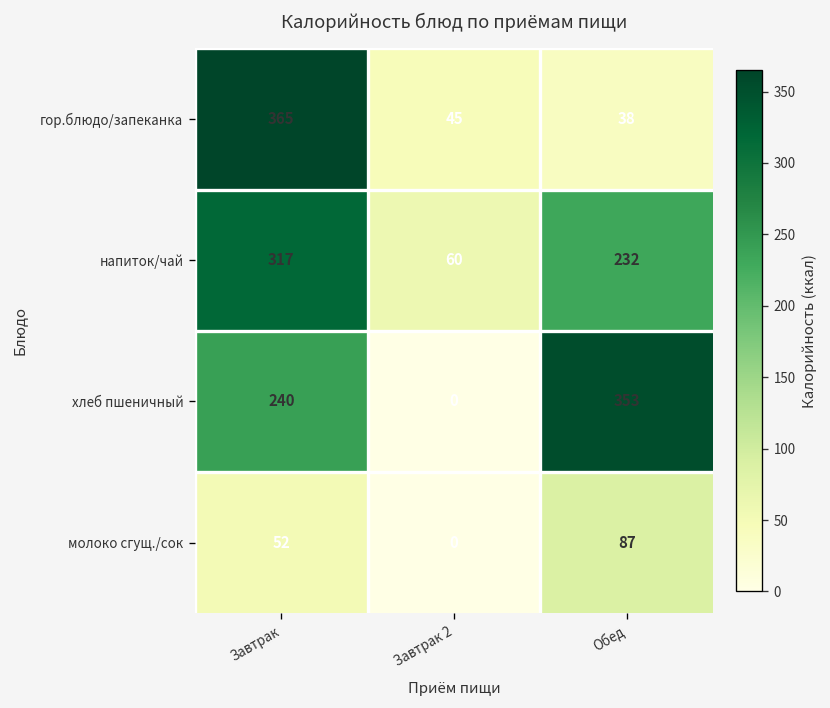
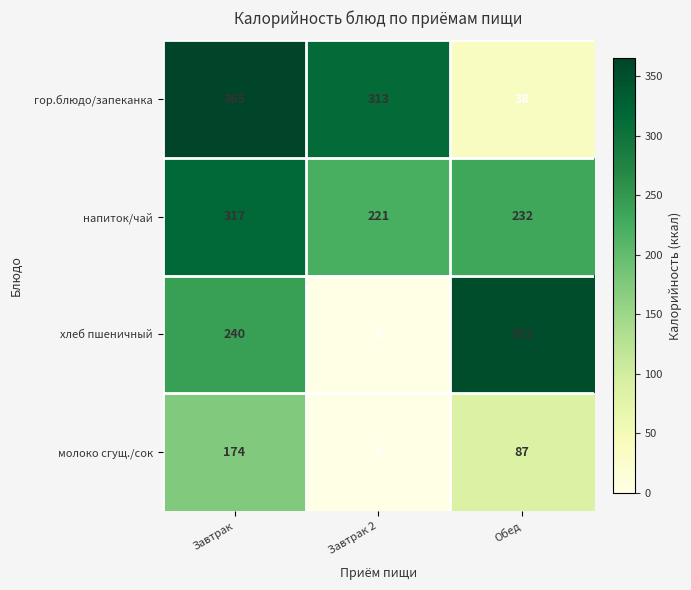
гор.блюдо/запеканка, Завтрак 2: 45 -> 313
напиток/чай, Завтрак 2: 60 -> 221
молоко сгущ./сок, Завтрак: 52 -> 174
